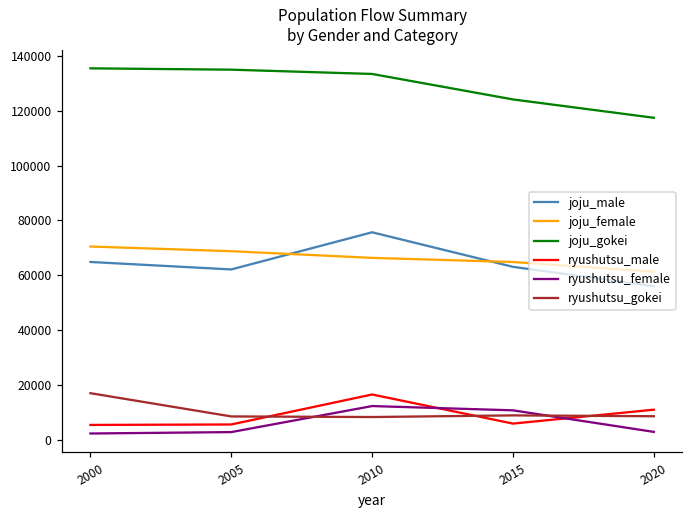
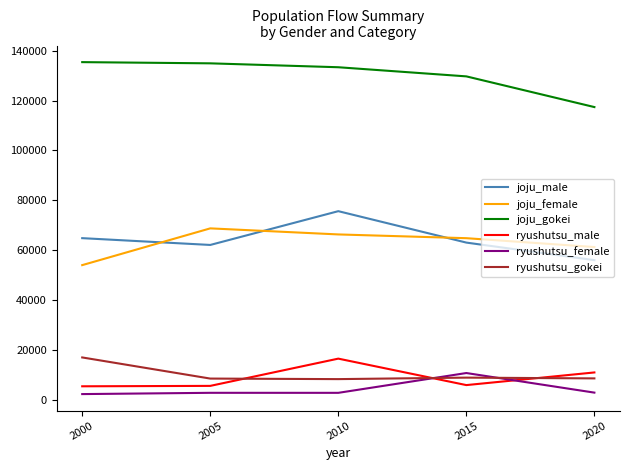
joju_female, 2000: 71000 -> 54000
ryushutsu_female, 2010: 12000 -> 3000
joju_gokei, 2015: 124000 -> 130000
